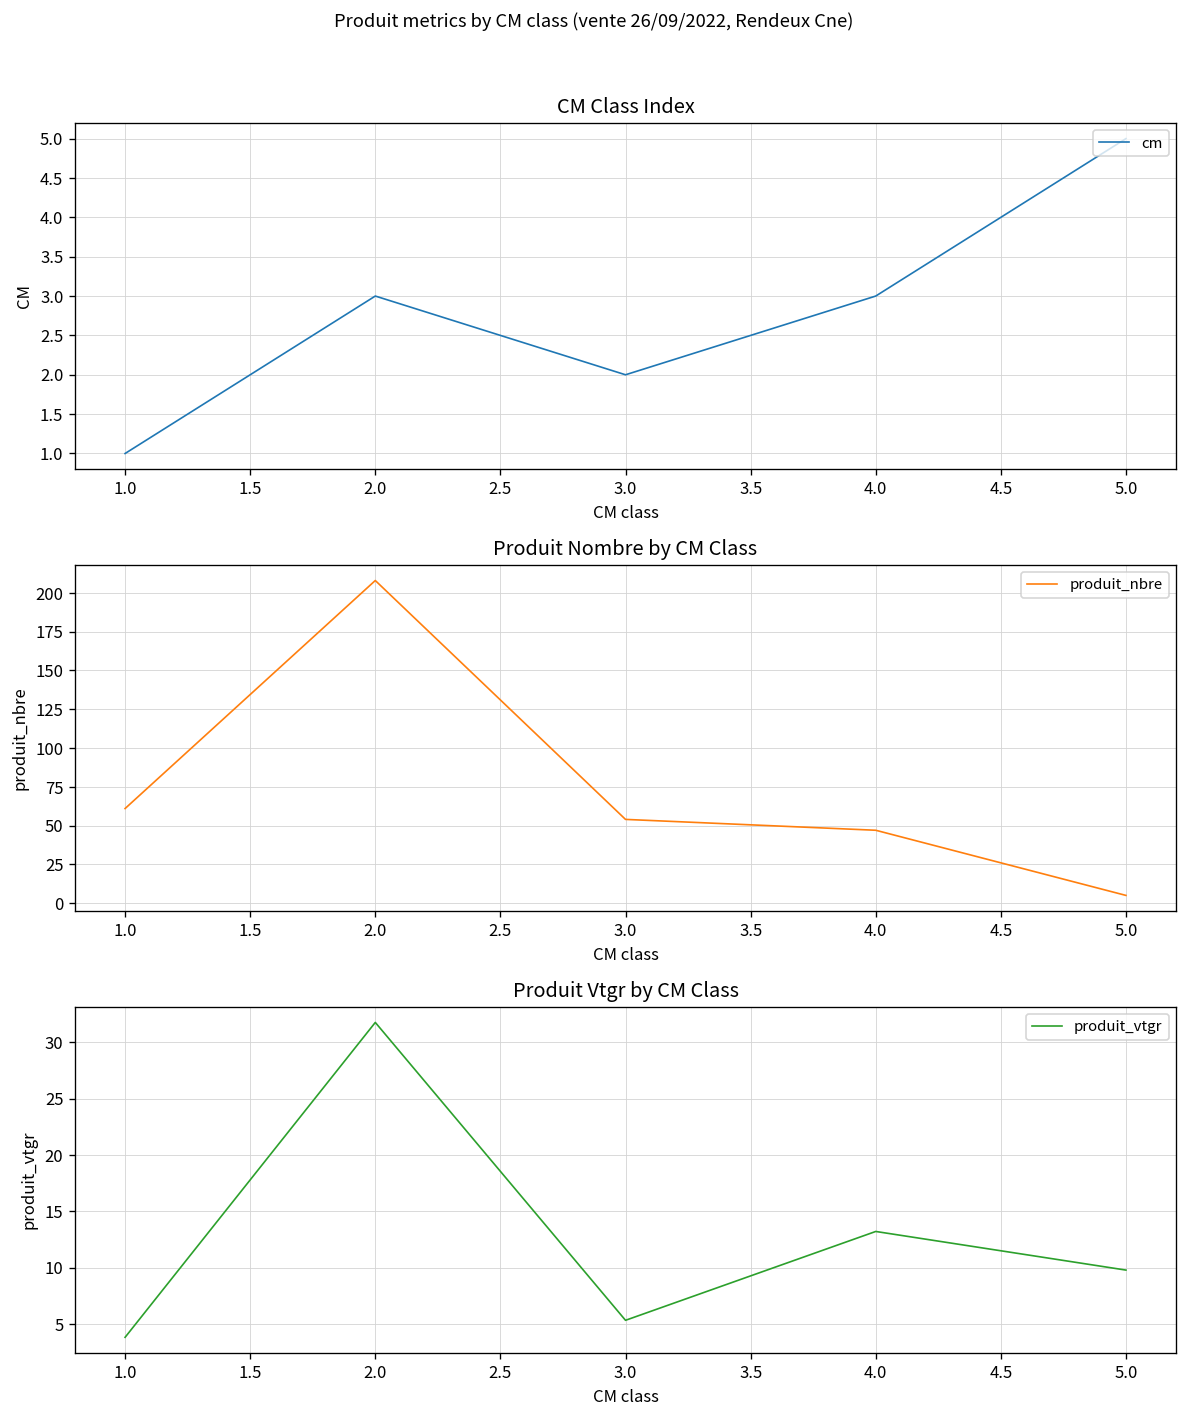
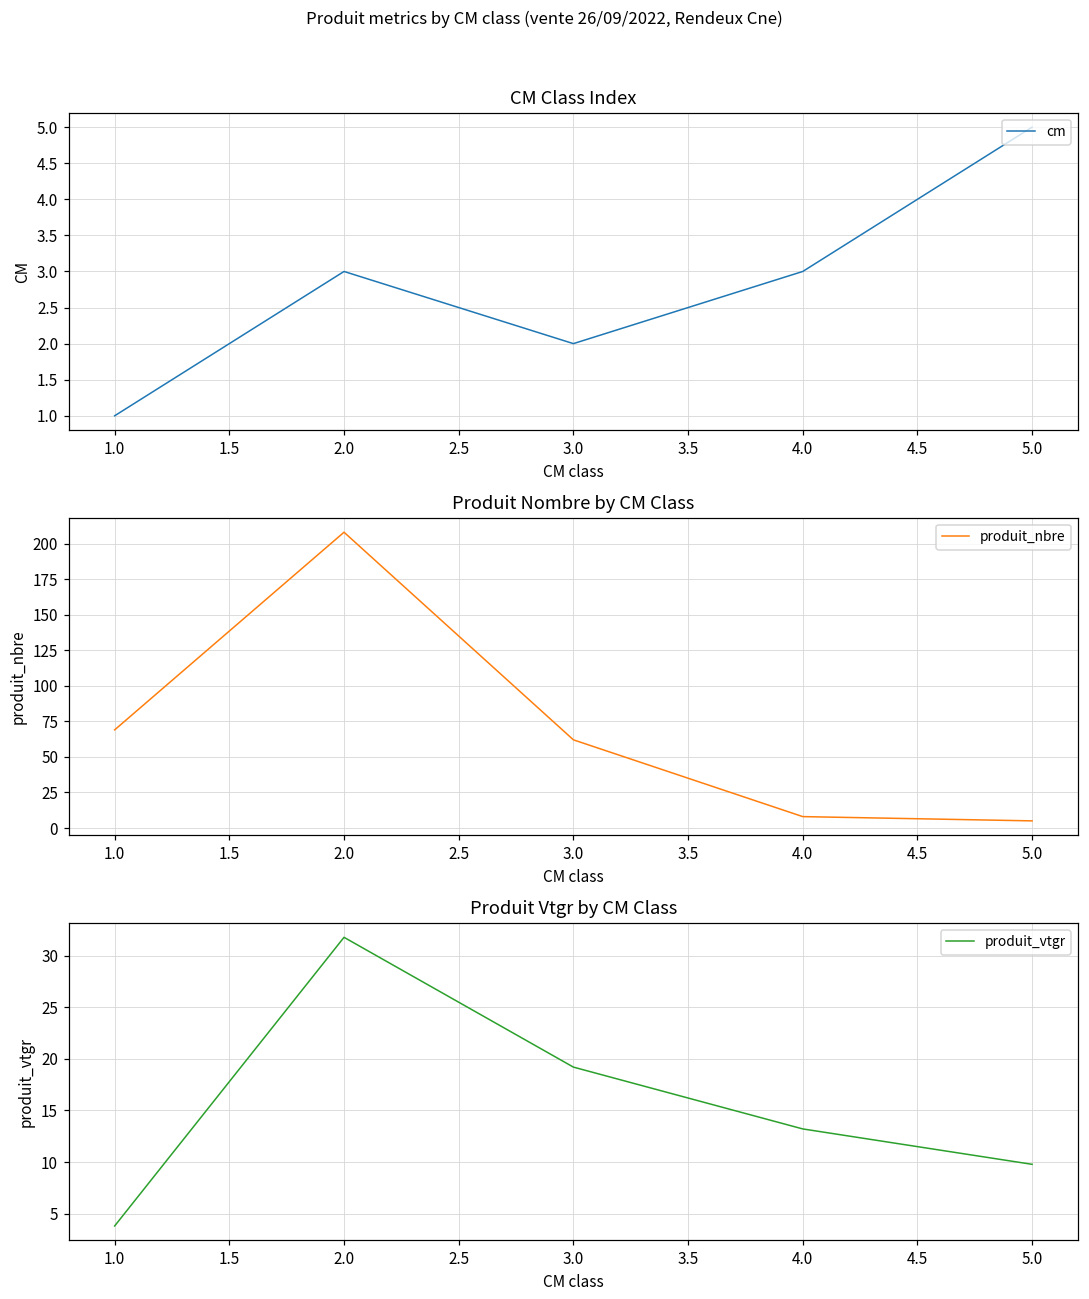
Produit Nombre by CM Class, 1.0: 61 -> 69
Produit Nombre by CM Class, 3.0: 54 -> 62
Produit Nombre by CM Class, 4.0: 47 -> 8
Produit Vtgr by CM Class, 3.0: 5 -> 19
